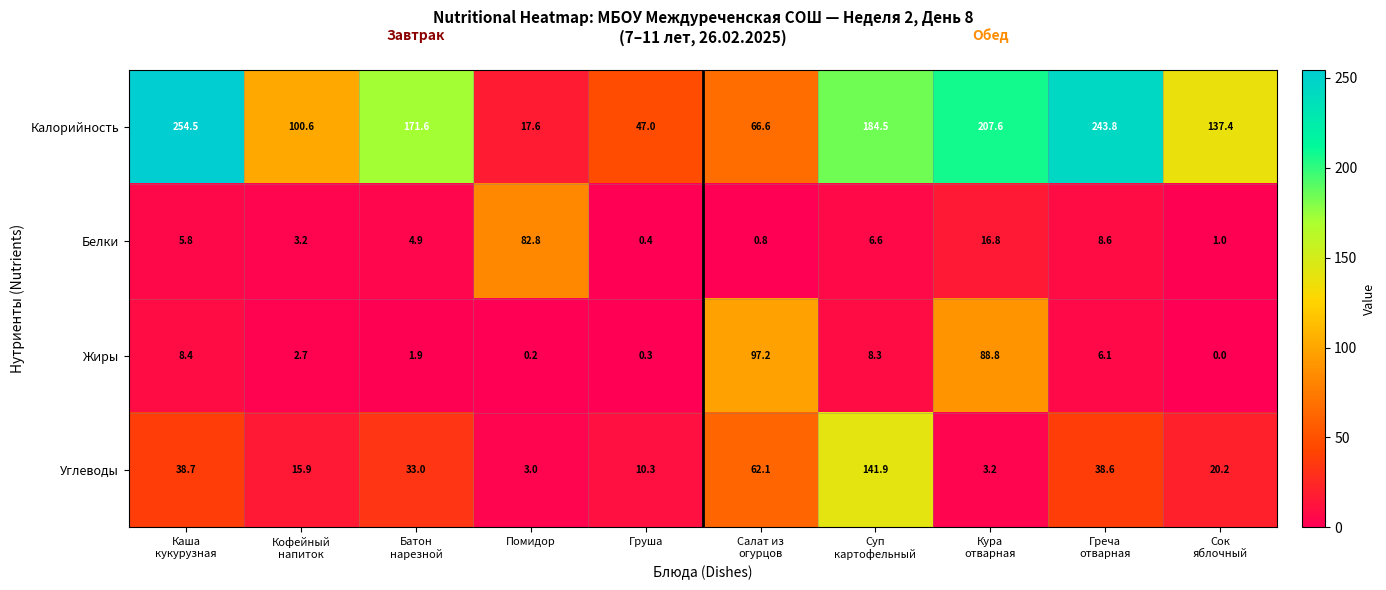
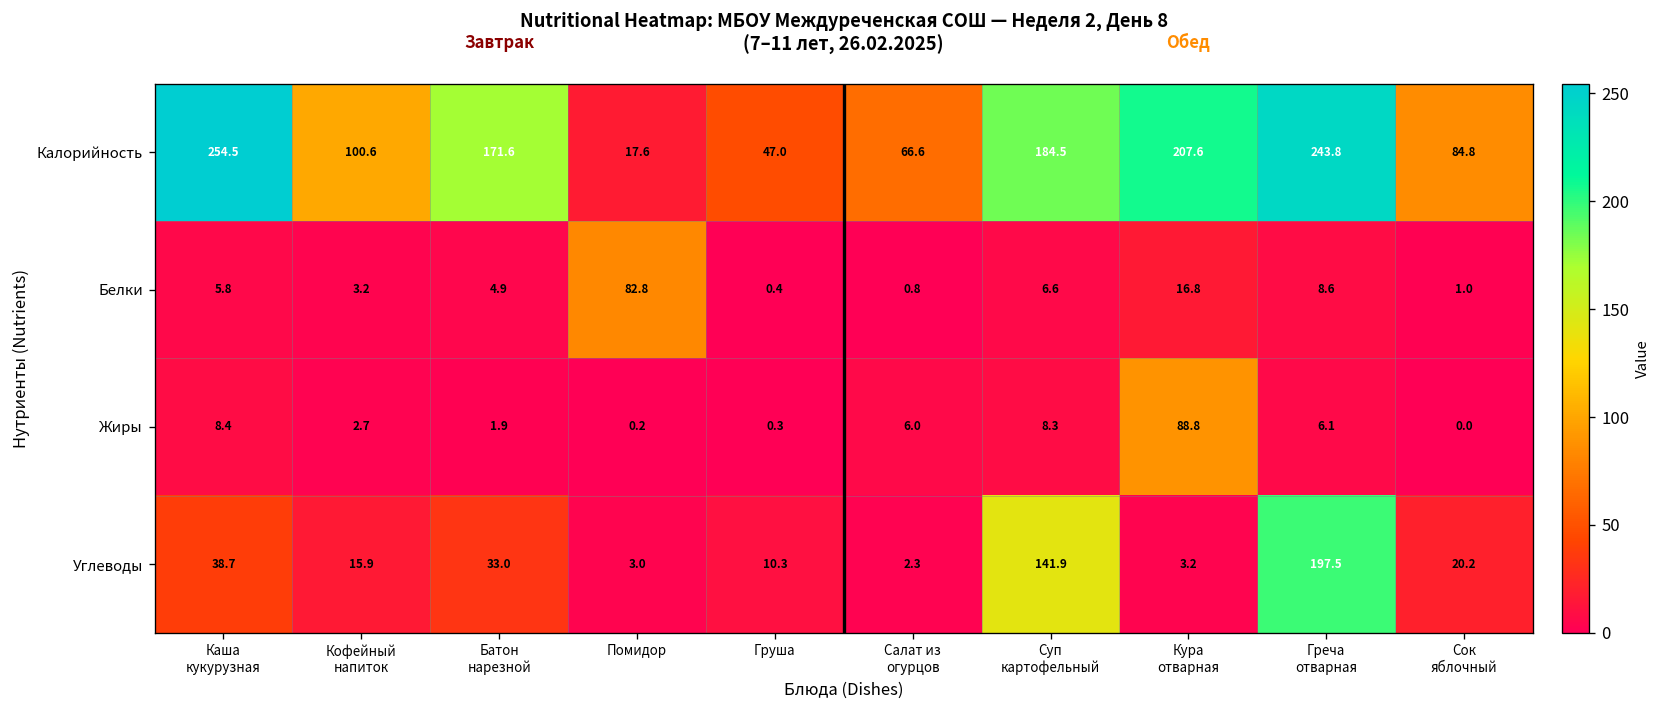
Калорийность, Сок яблочный: 137.4 -> 84.8
Жиры, Салат из огурцов: 97.2 -> 6.0
Углеводы, Салат из огурцов: 62.1 -> 2.3
Углеводы, Греча отварная: 38.6 -> 197.5
